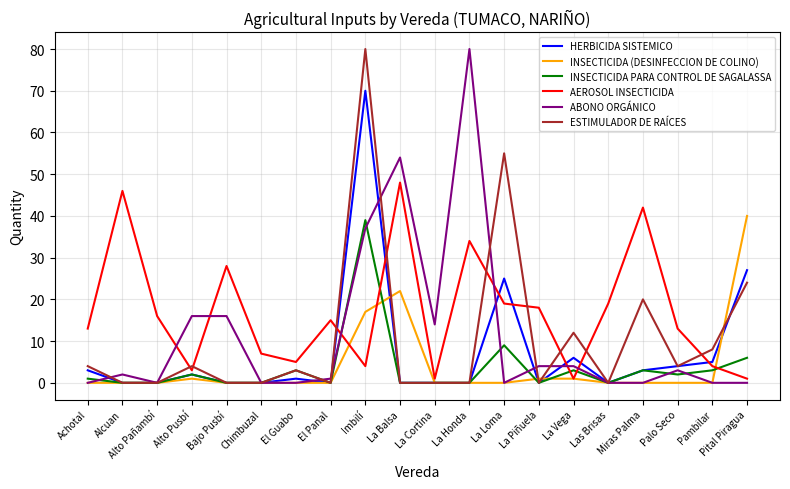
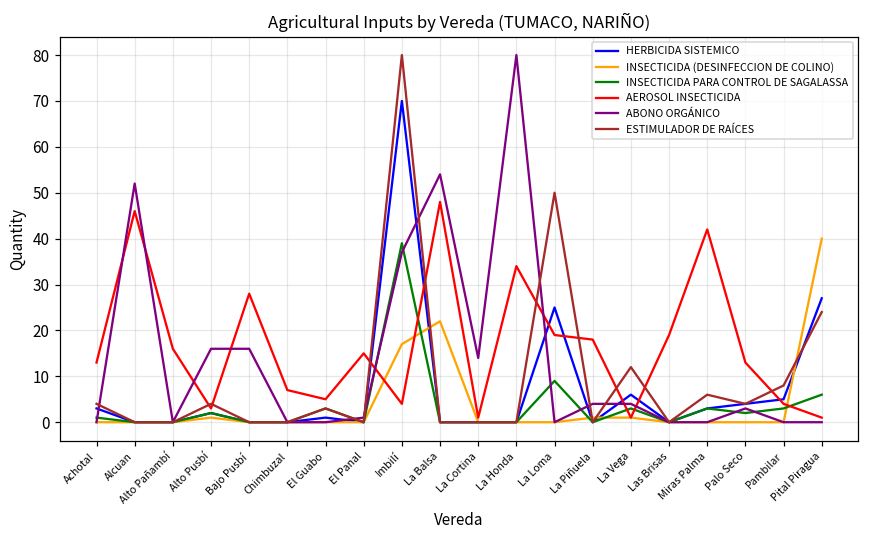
ABONO ORGÁNICO, Alcuan: 2 -> 52
ESTIMULADOR DE RAÍCES, La Loma: 55 -> 50
ESTIMULADOR DE RAÍCES, Miras Palma: 20 -> 6
